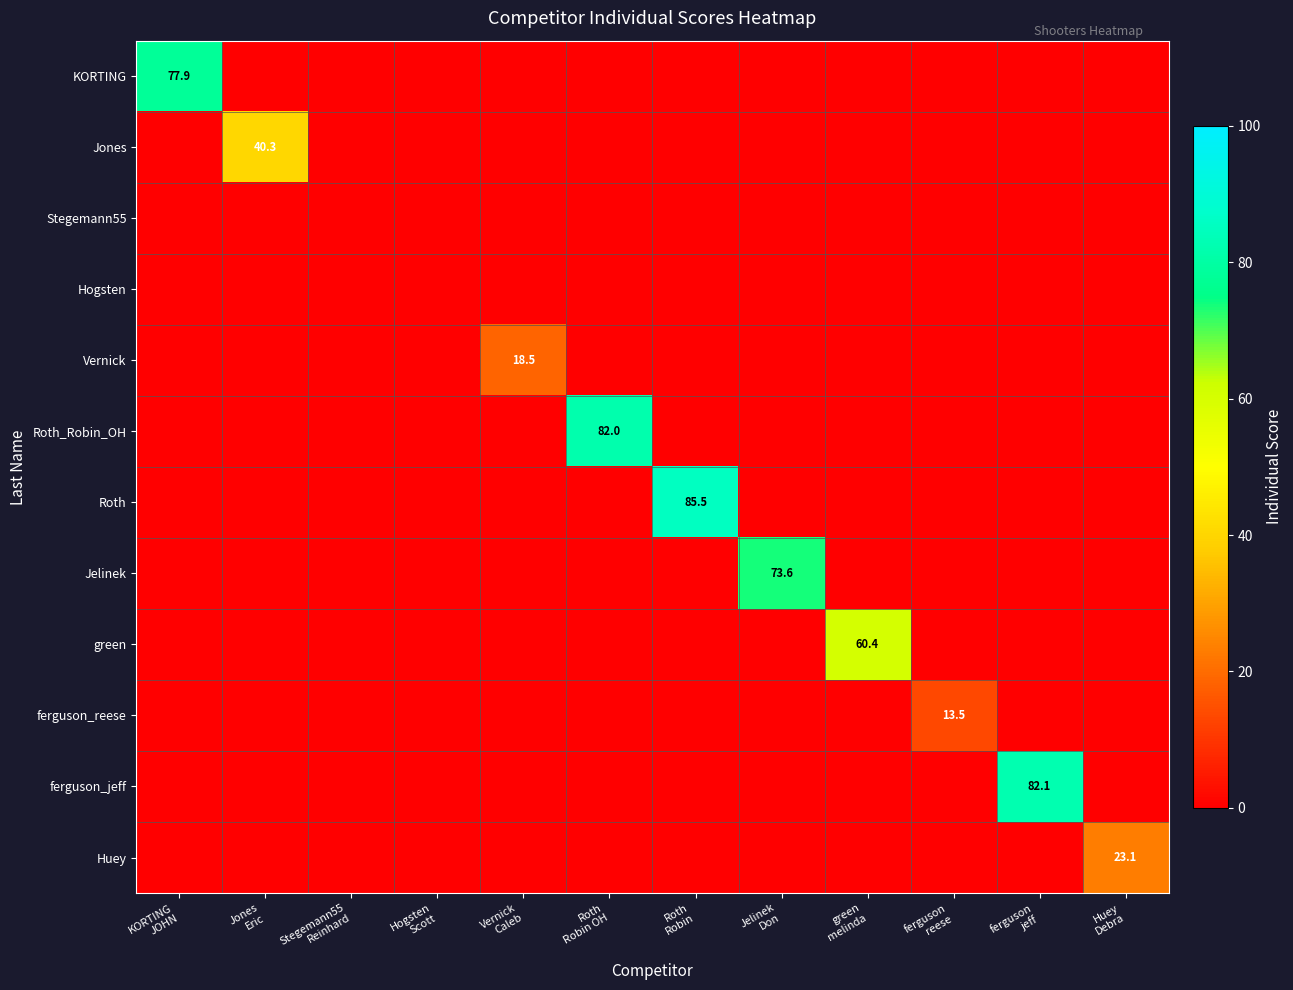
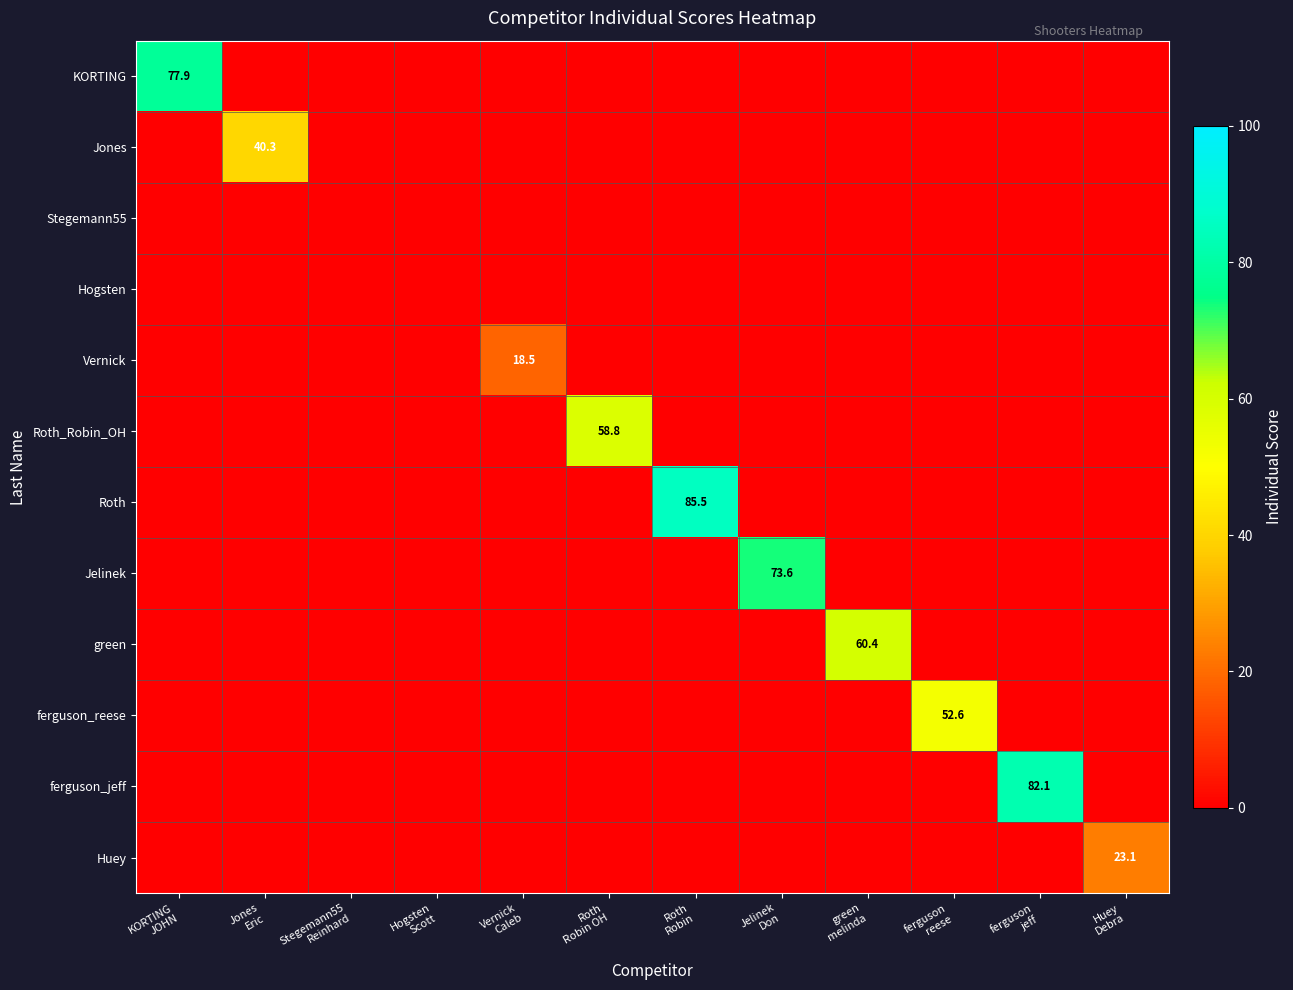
Roth_Robin_OH, Roth Robin OH: 82.0 -> 58.8
ferguson_reese, ferguson reese: 13.5 -> 52.6
